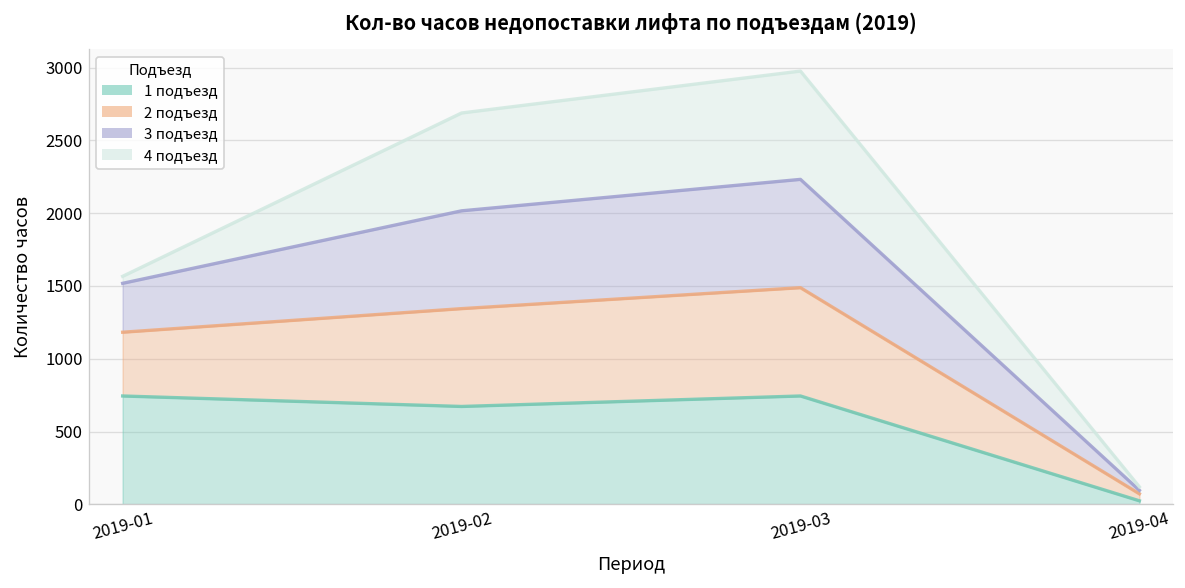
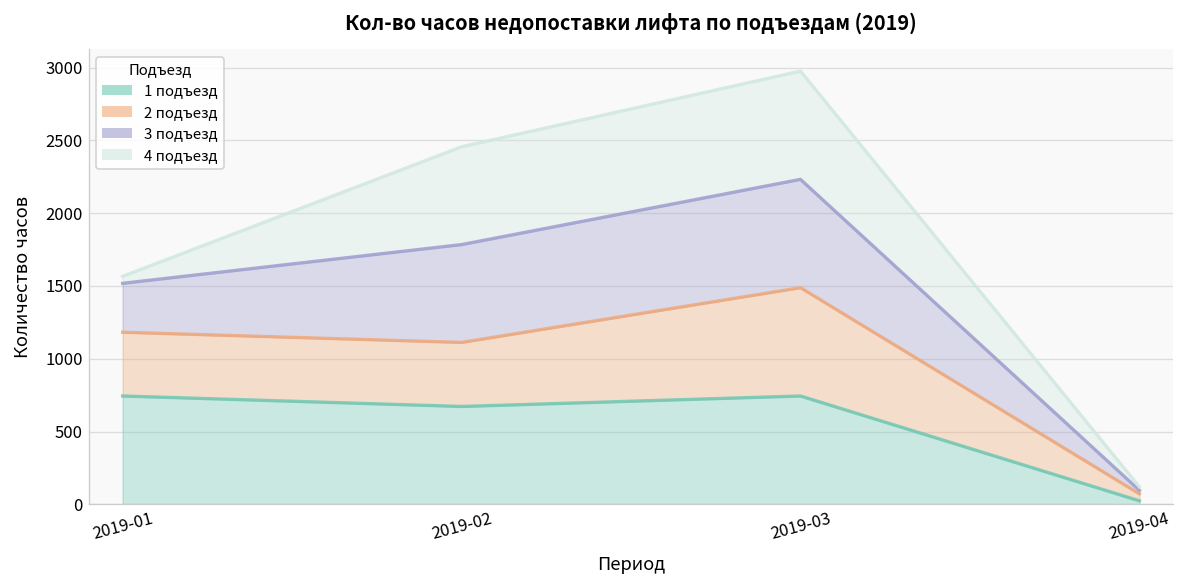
2 подъезд, 2019-02: 670 -> 440
